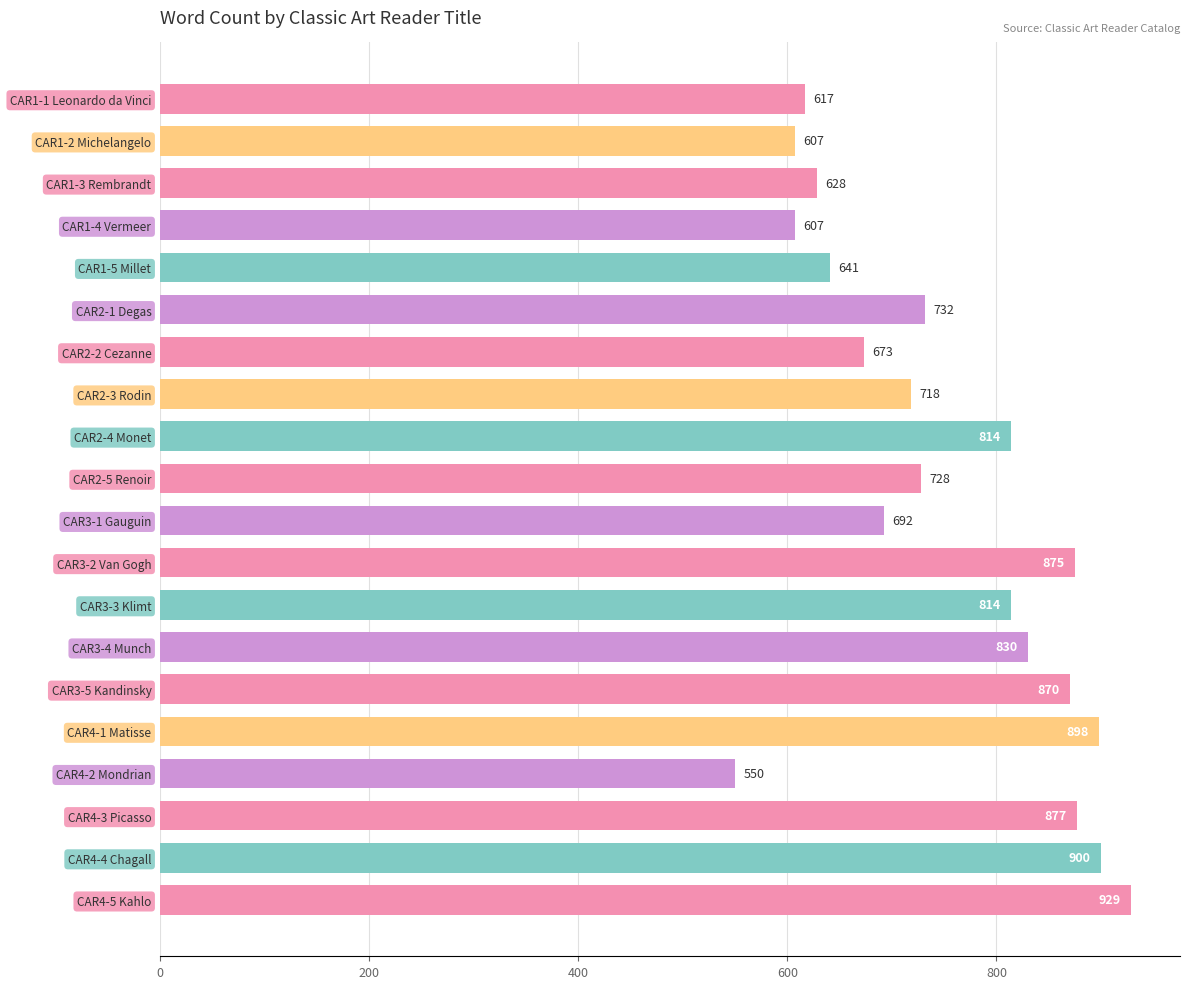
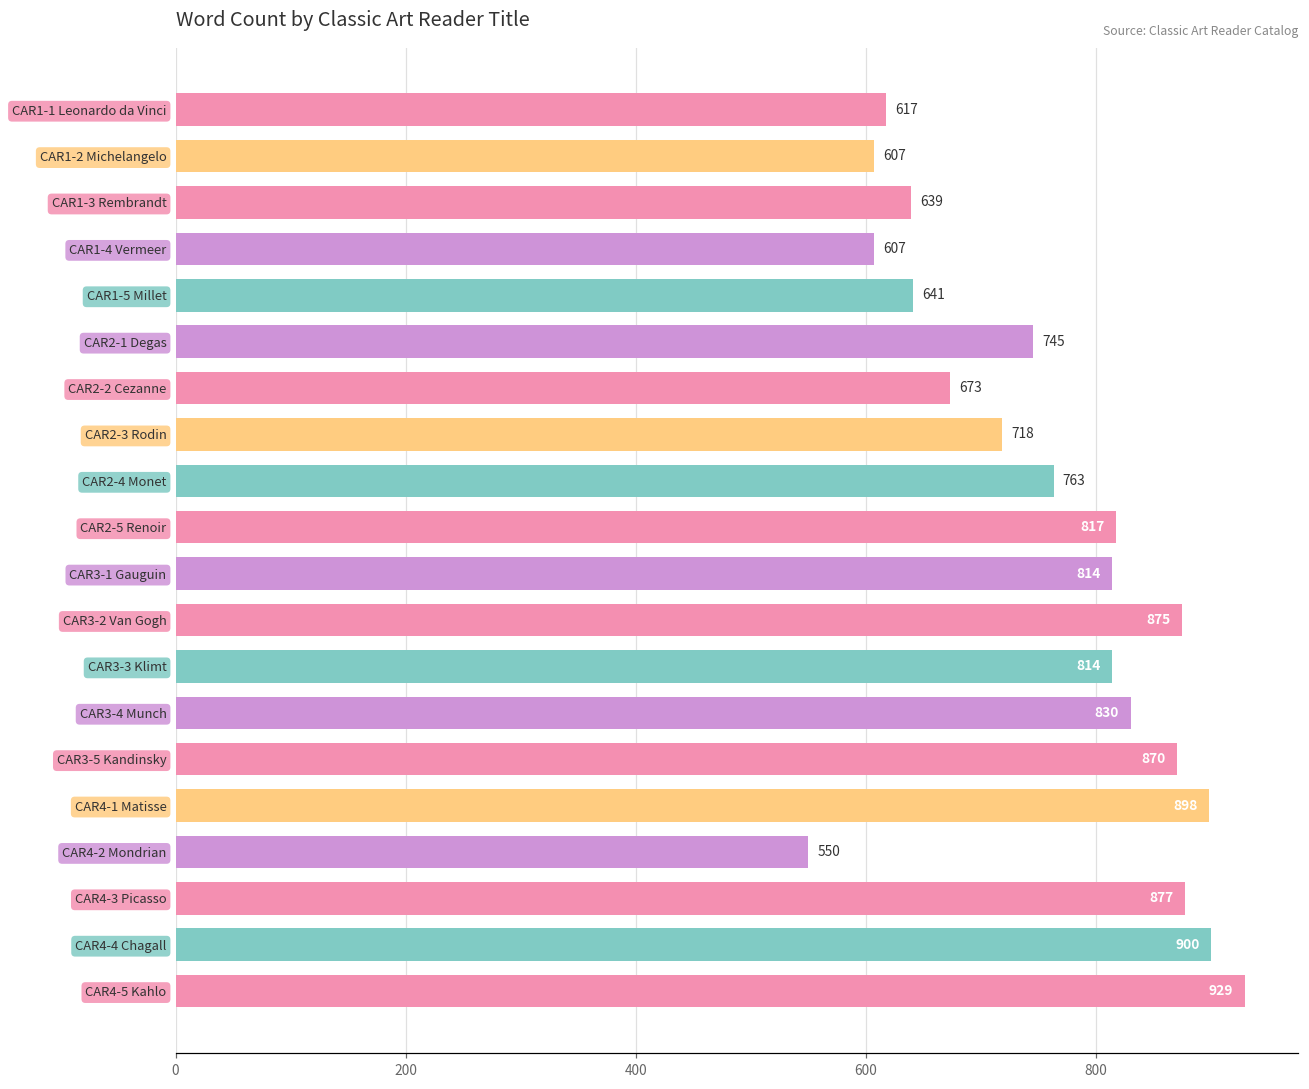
CAR1-3 Rembrandt: 628 -> 639
CAR2-1 Degas: 732 -> 745
CAR2-4 Monet: 814 -> 763
CAR2-5 Renoir: 728 -> 817
CAR3-1 Gauguin: 692 -> 814
